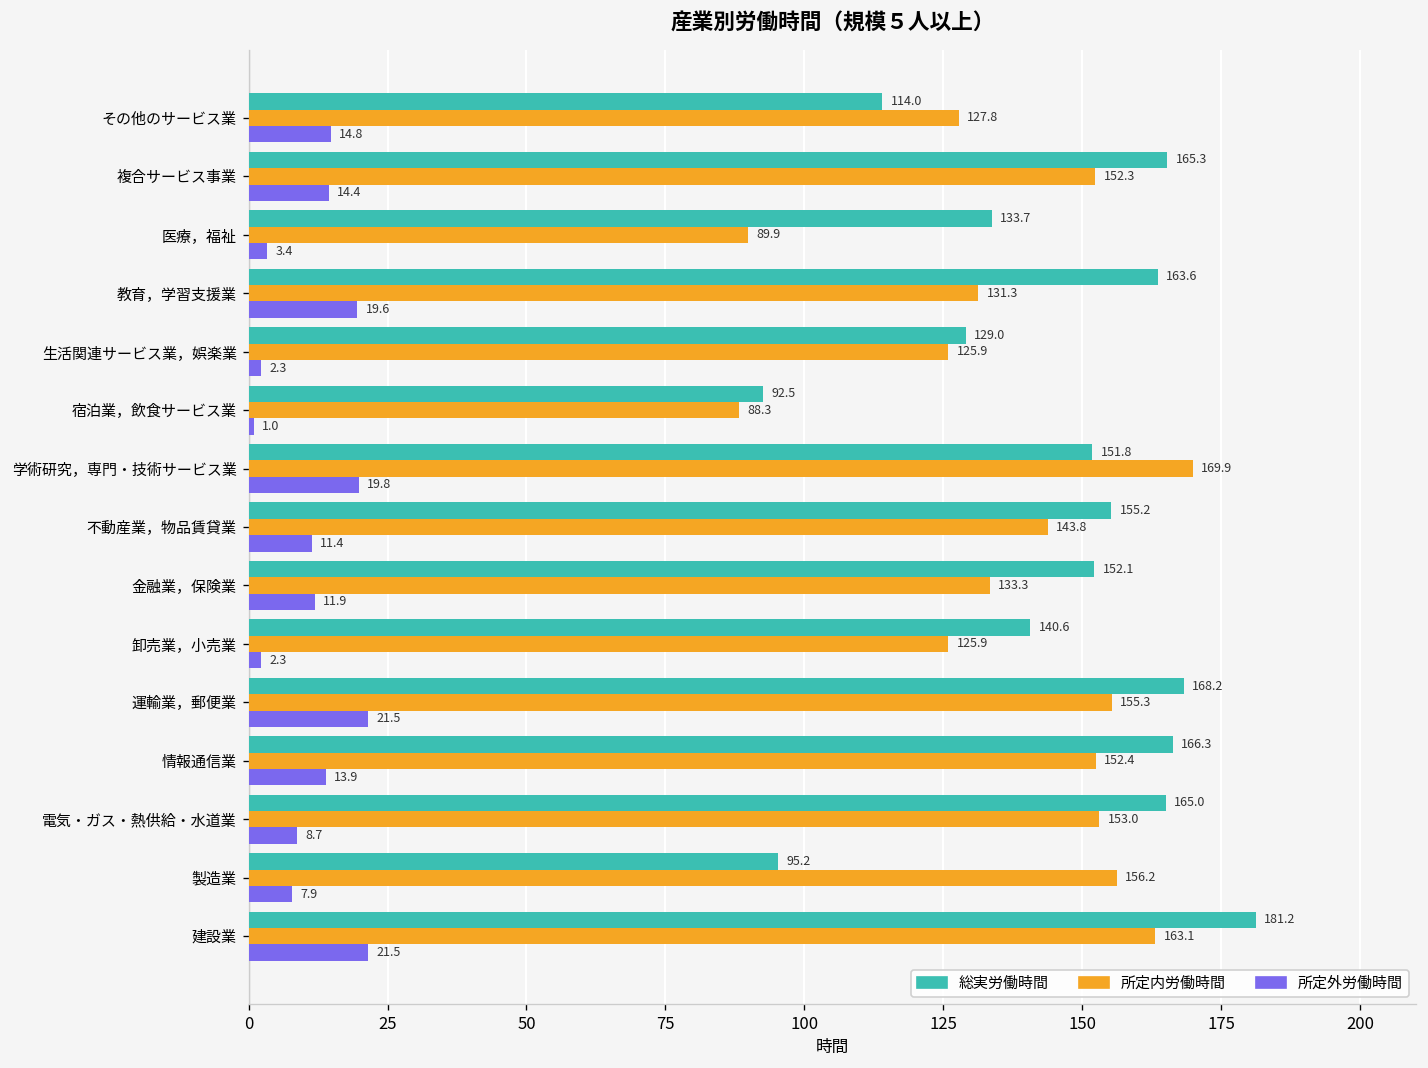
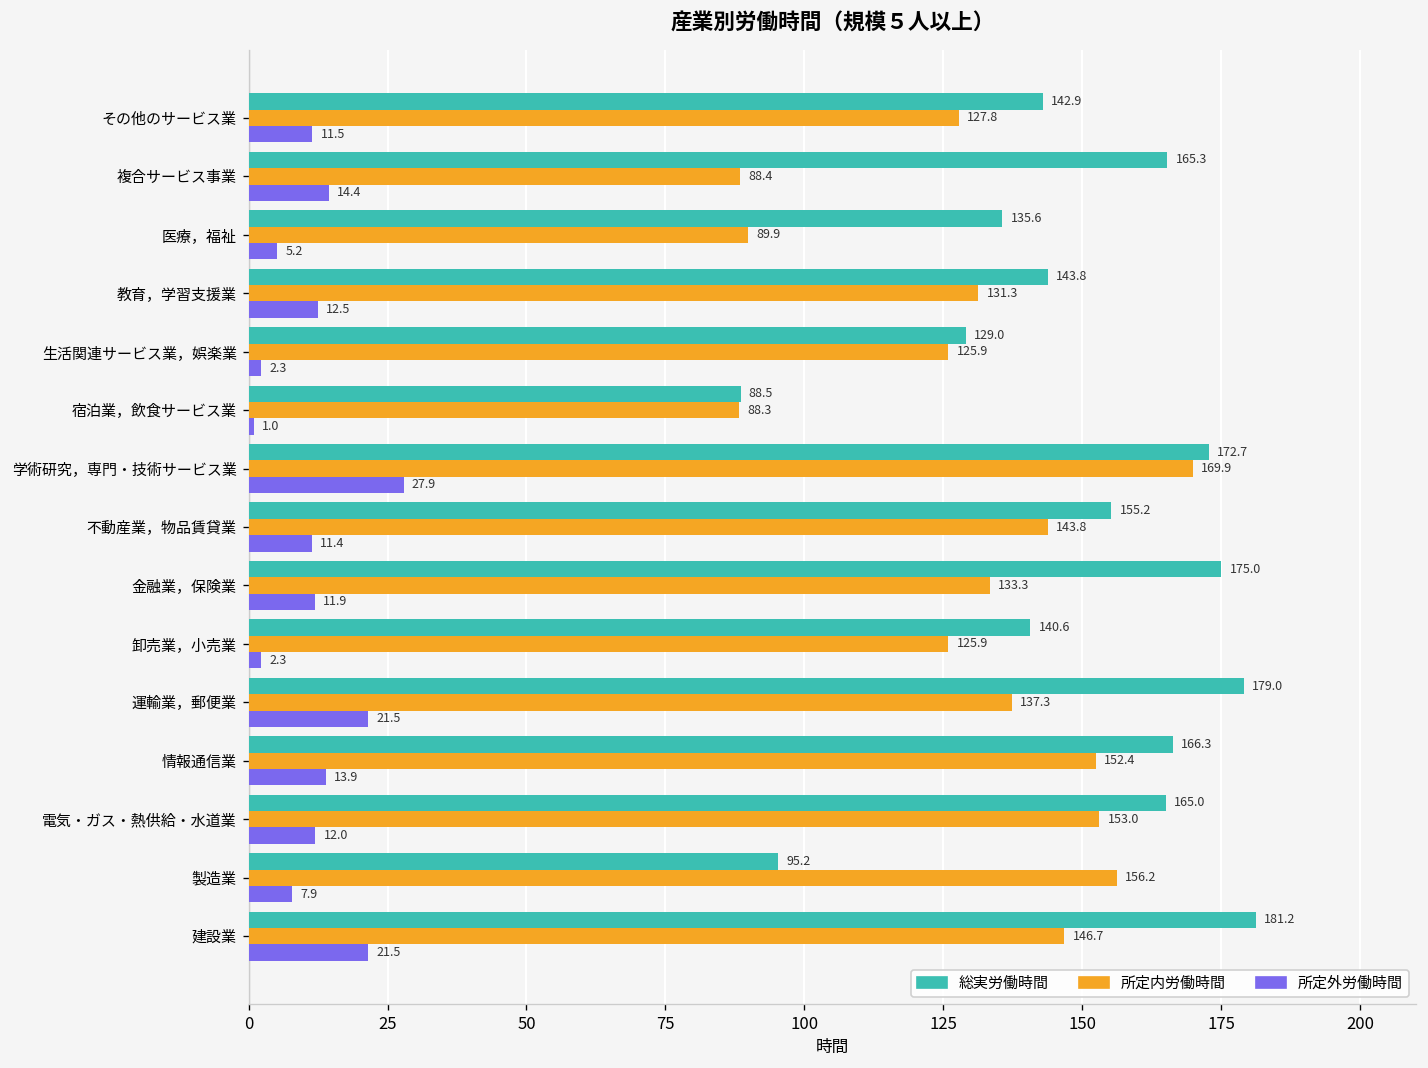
総実労働時間, その他のサービス業: 114.0 -> 142.9
所定外労働時間, その他のサービス業: 14.8 -> 11.5
所定内労働時間, 複合サービス事業: 152.3 -> 88.4
総実労働時間, 医療，福祉: 133.7 -> 135.6
所定外労働時間, 医療，福祉: 3.4 -> 5.2
総実労働時間, 教育，学習支援業: 163.6 -> 143.8
所定外労働時間, 教育，学習支援業: 19.6 -> 12.5
総実労働時間, 宿泊業，飲食サービス業: 92.5 -> 88.5
総実労働時間, 学術研究，専門・技術サービス業: 151.8 -> 172.7
所定外労働時間, 学術研究，専門・技術サービス業: 19.8 -> 27.9
総実労働時間, 金融業，保険業: 152.1 -> 175.0
総実労働時間, 運輸業，郵便業: 168.2 -> 179.0
所定内労働時間, 運輸業，郵便業: 155.3 -> 137.3
所定外労働時間, 電気・ガス・熱供給・水道業: 8.7 -> 12.0
所定内労働時間, 建設業: 163.1 -> 146.7
